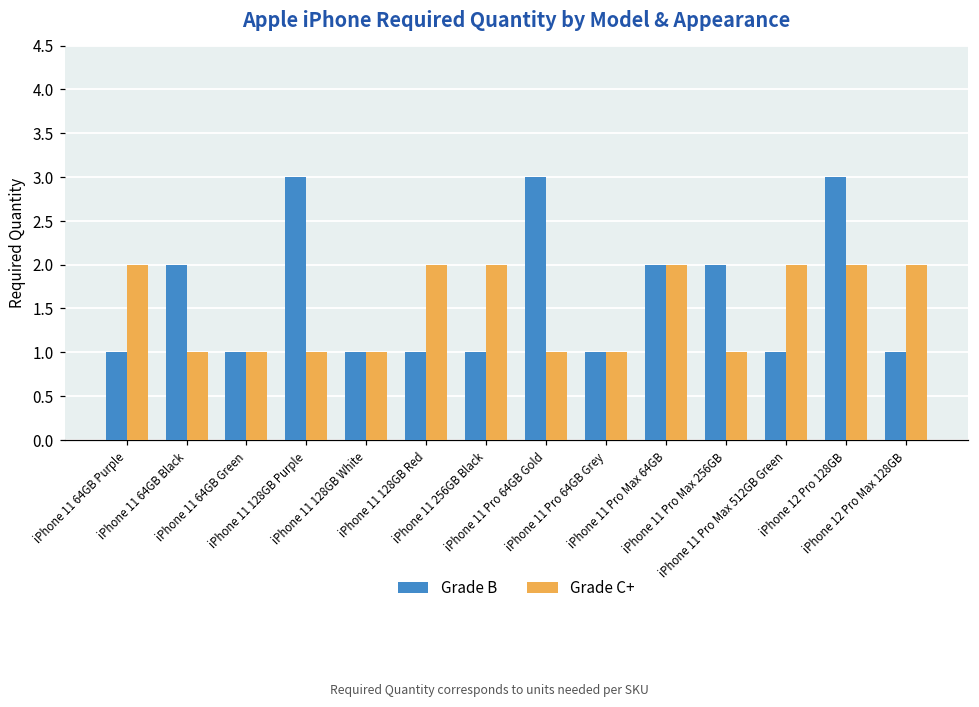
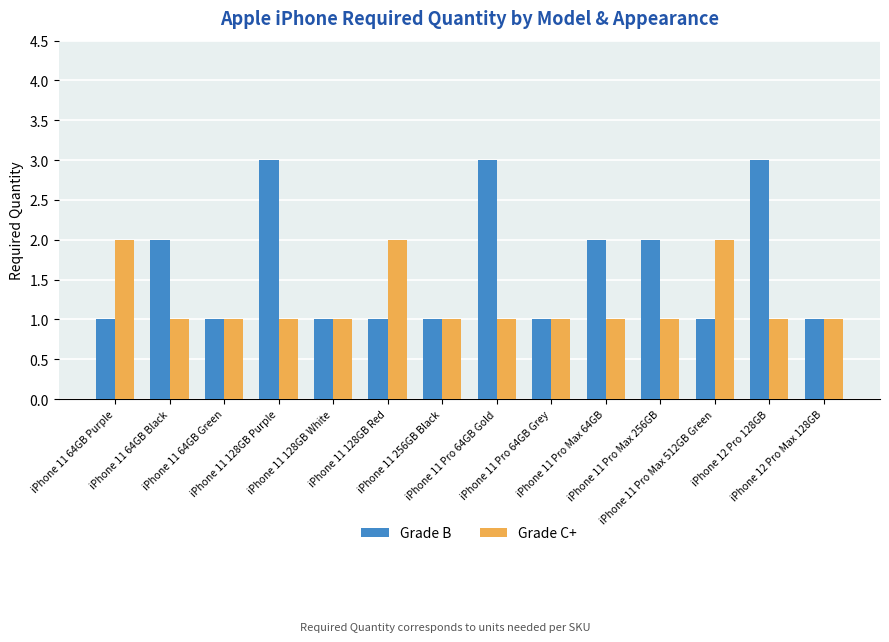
Grade C+, iPhone 11 256GB Black: 2 -> 1
Grade C+, iPhone 11 Pro Max 64GB: 2 -> 1
Grade C+, iPhone 12 Pro 128GB: 2 -> 1
Grade C+, iPhone 12 Pro Max 128GB: 2 -> 1
